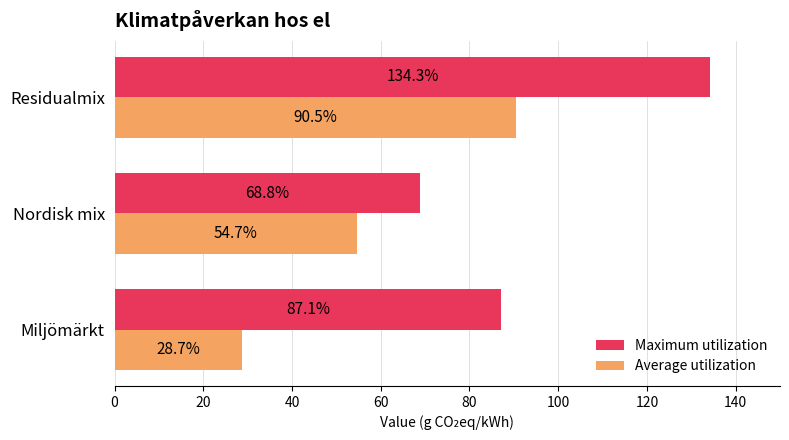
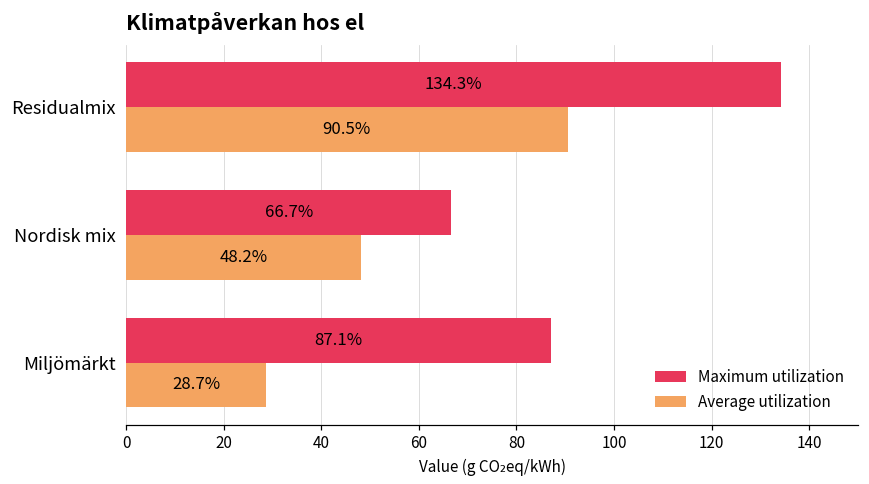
Maximum utilization, Nordisk mix: 68.8% -> 66.7%
Average utilization, Nordisk mix: 54.7% -> 48.2%
